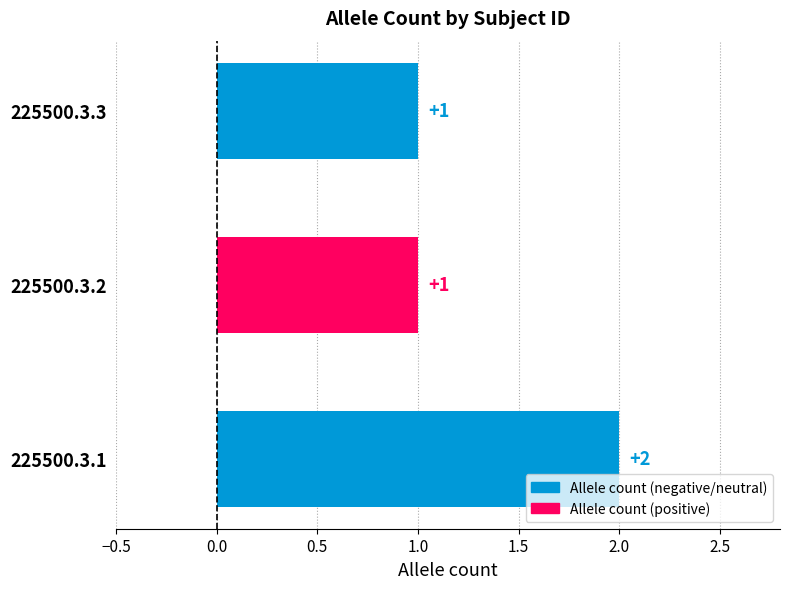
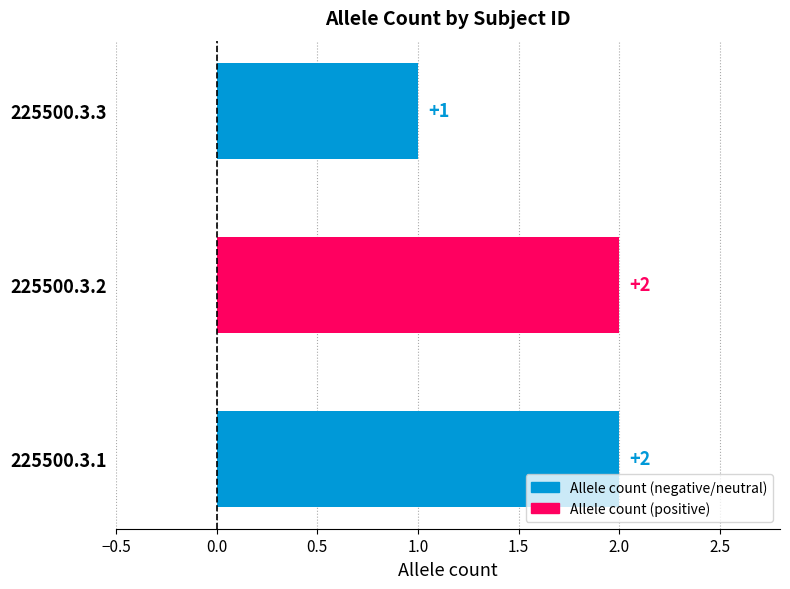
225500.3.2: +1 -> +2
